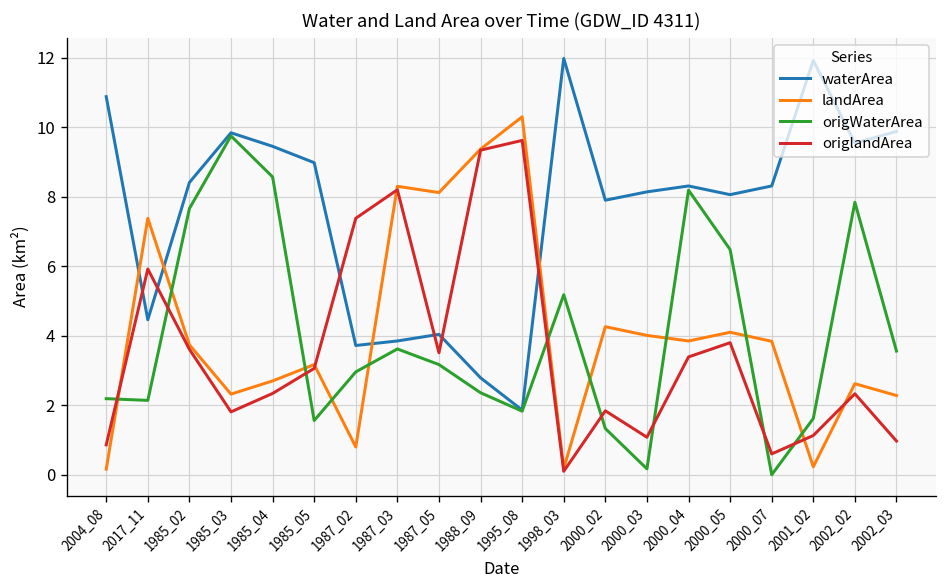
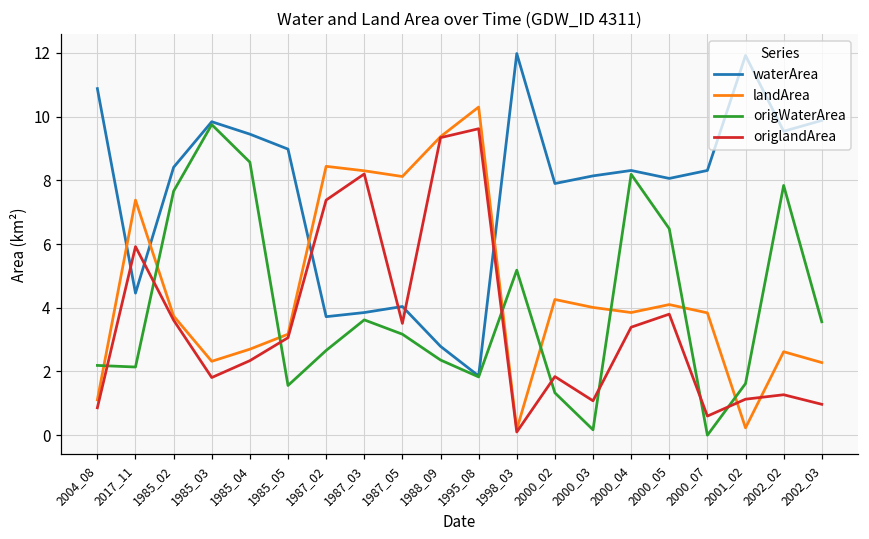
landArea, 2004_08: 0.2 -> 1.1
landArea, 1987_02: 0.8 -> 8.4
origWaterArea, 1987_02: 3.0 -> 2.7
origlandArea, 2002_02: 2.3 -> 1.3
